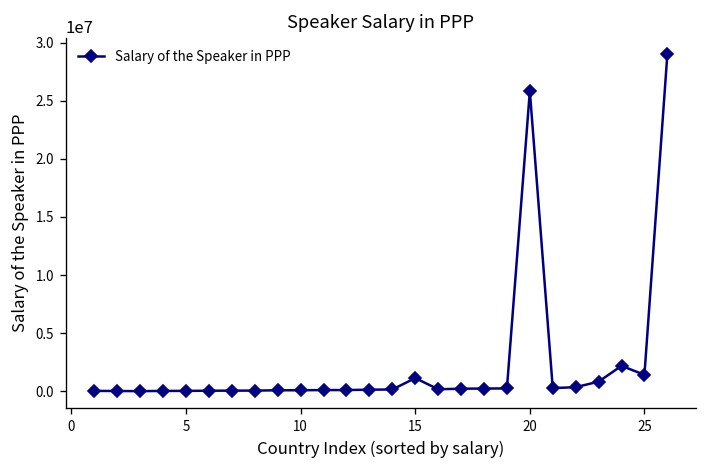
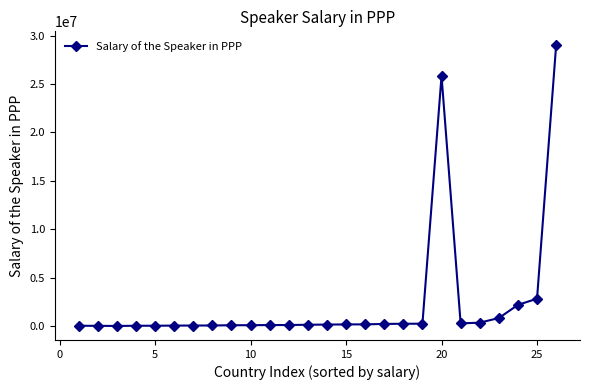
15: 1000000 -> 0
25: 1000000 -> 3000000
